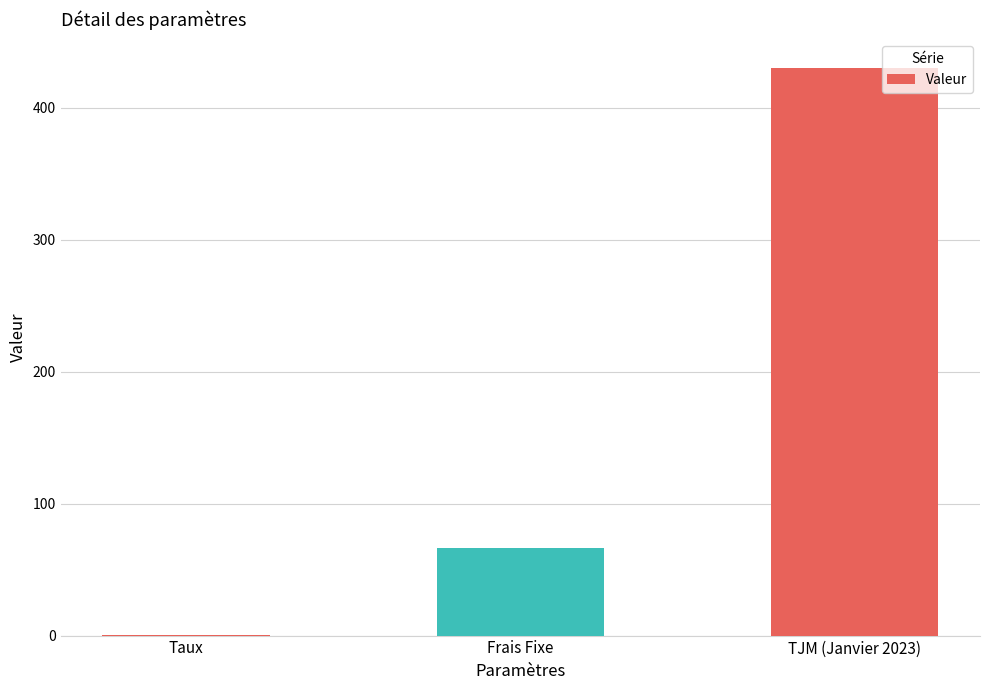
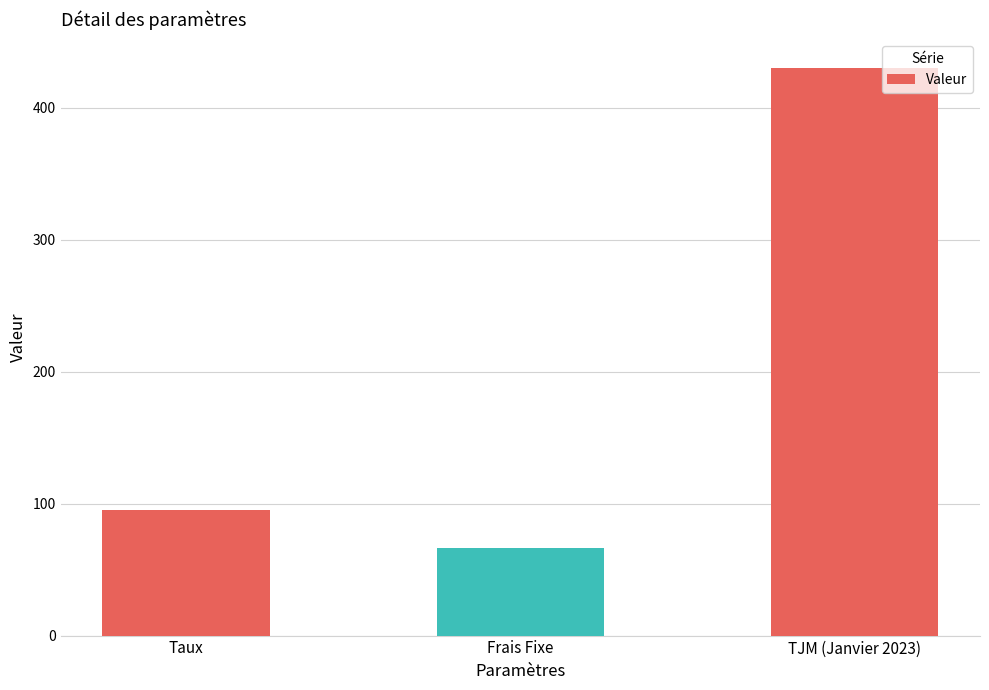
Taux: 0 -> 95
